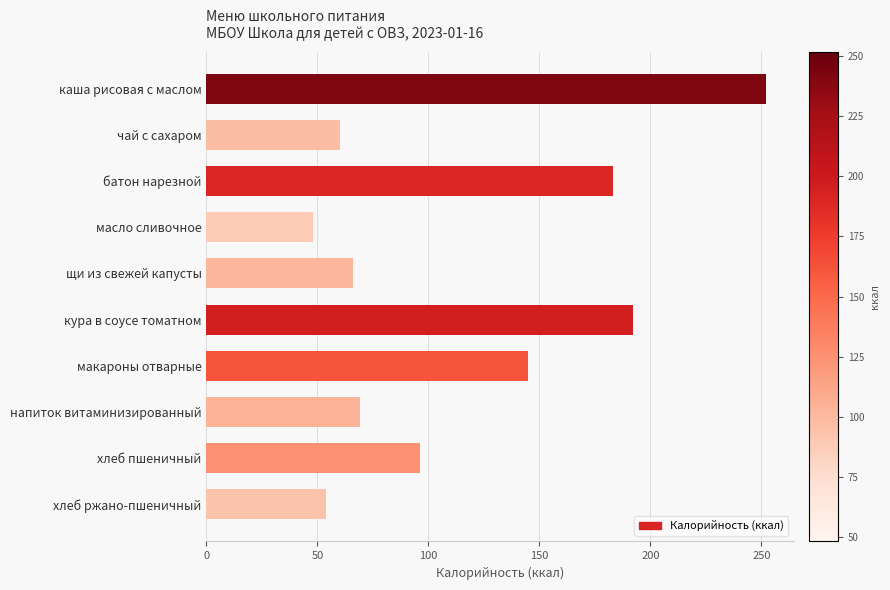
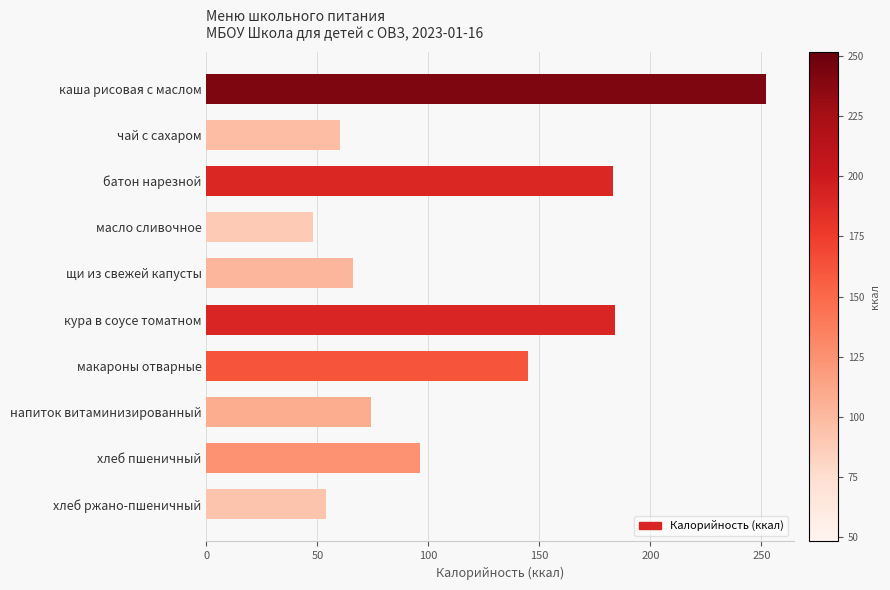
кура в соусе томатном: 192 -> 184
напиток витаминизированный: 69 -> 74
